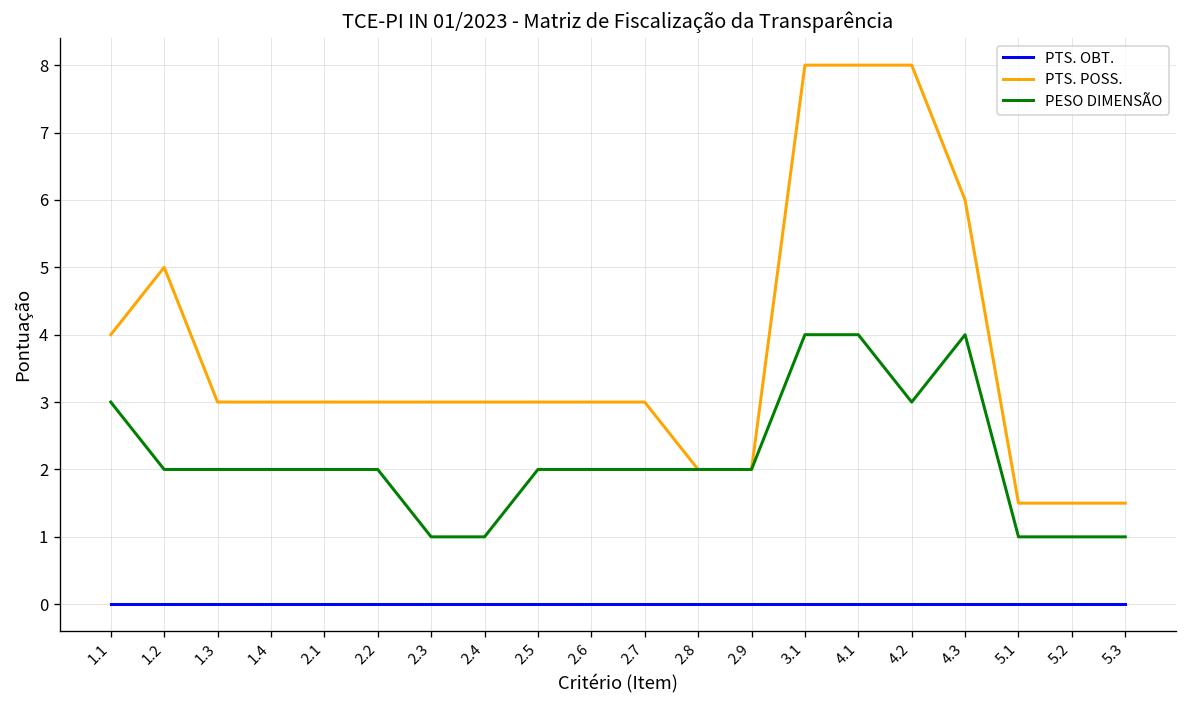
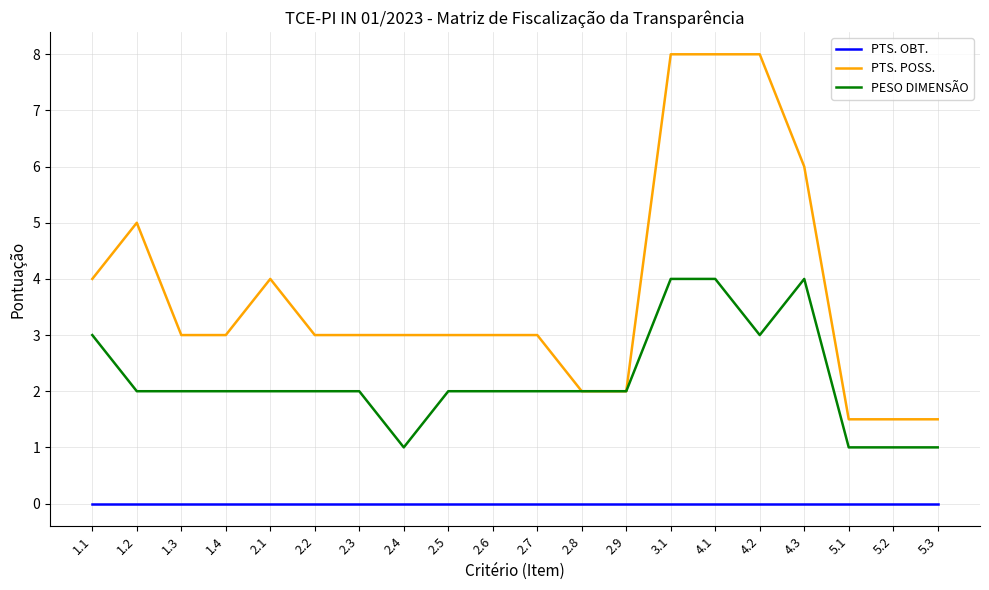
PTS. POSS., 2.1: 3 -> 4
PESO DIMENSÃO, 2.3: 1 -> 2
